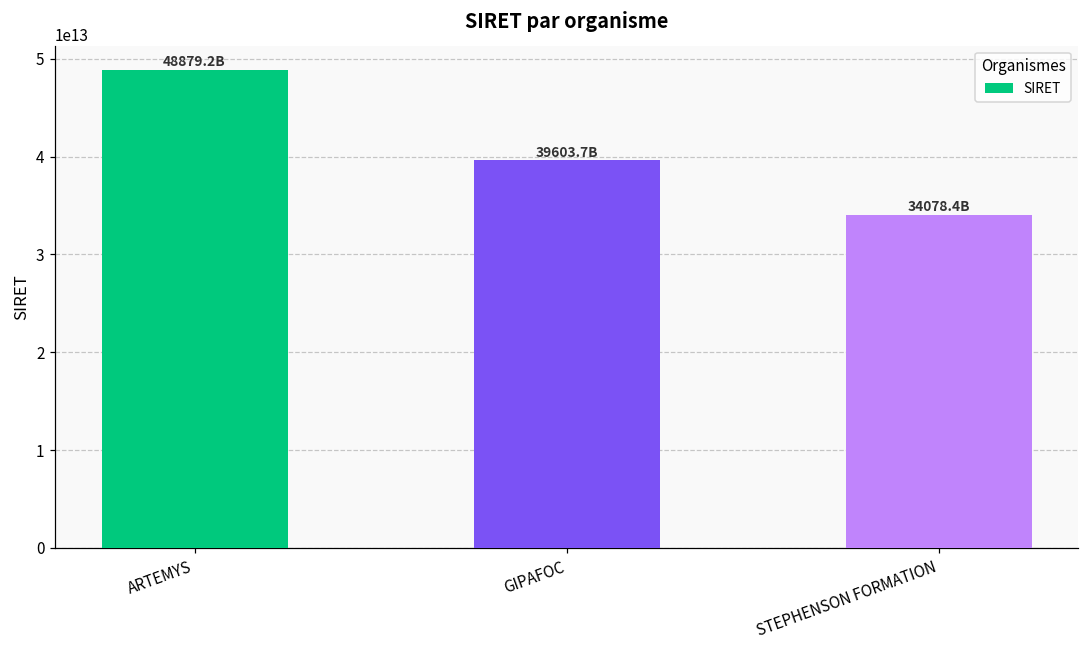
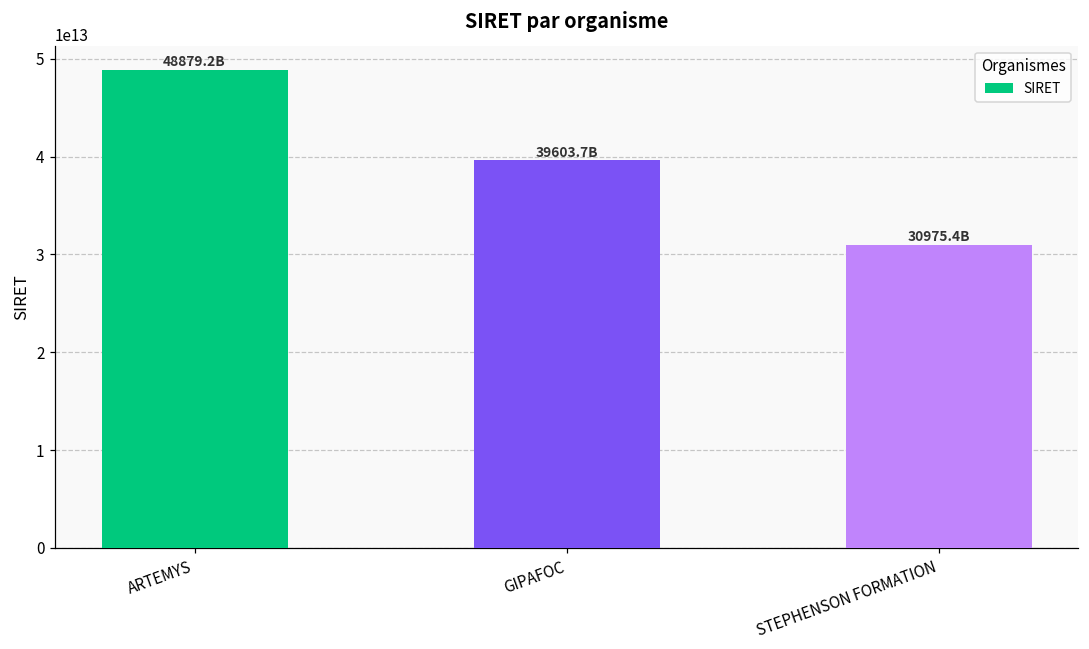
STEPHENSON FORMATION: 34078.4B -> 30975.4B
